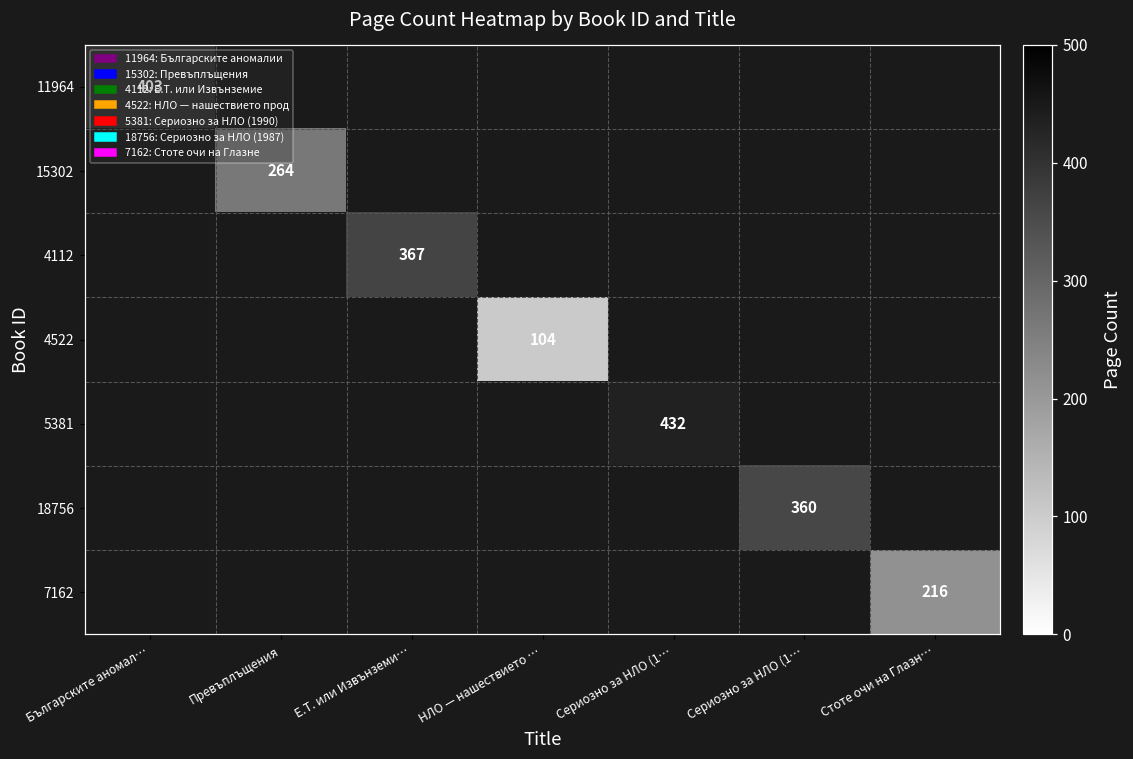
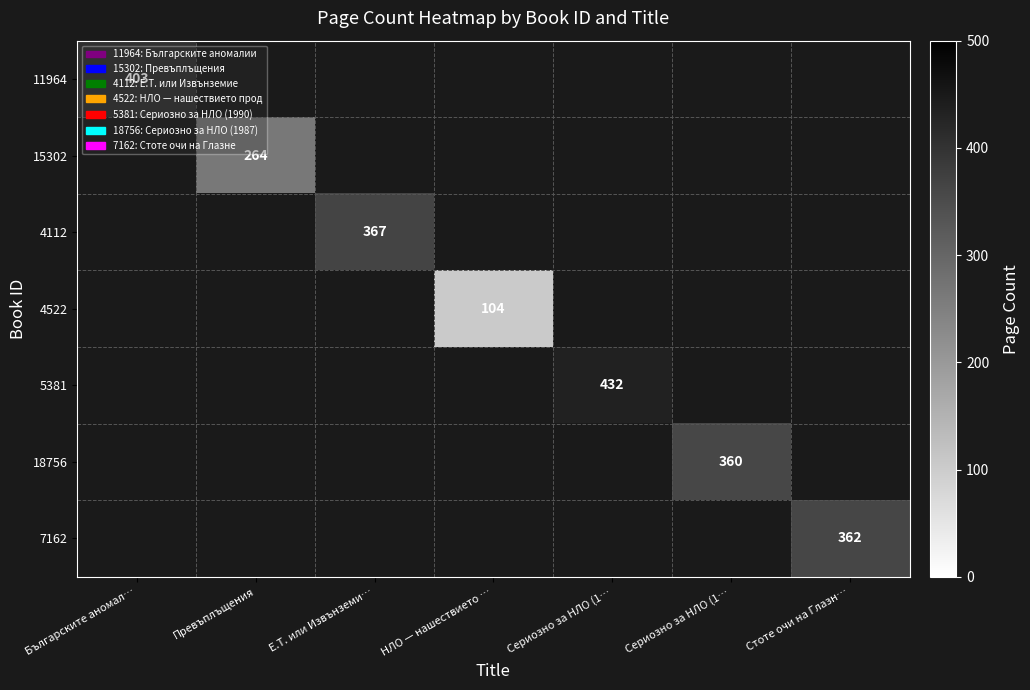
7162, Стоте очи на Глазн…: 216 -> 362
